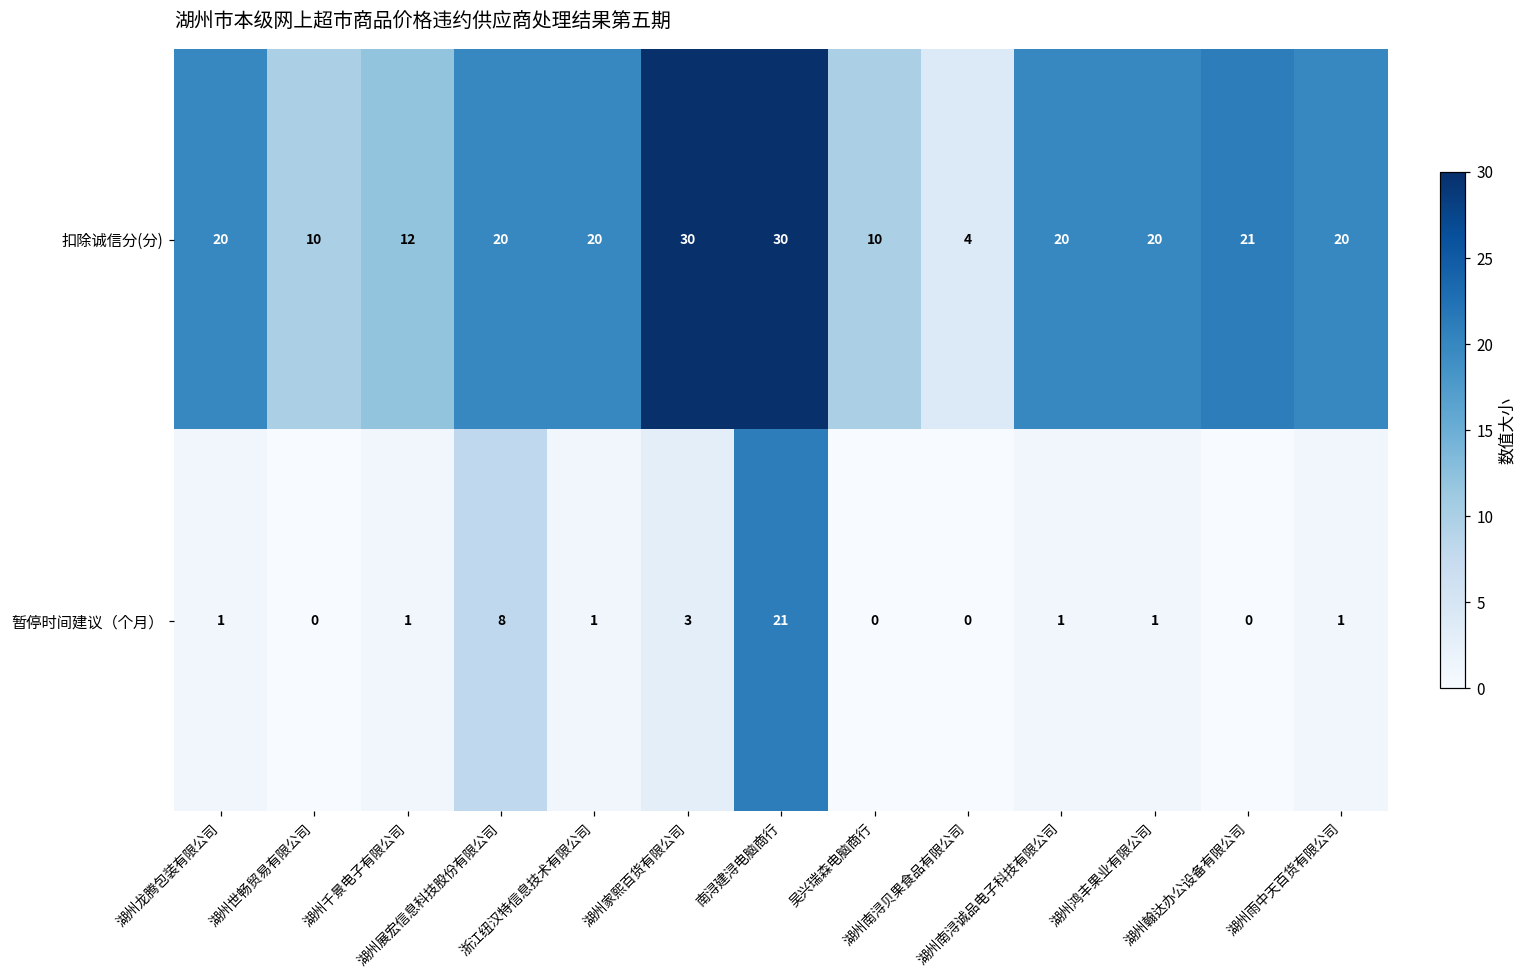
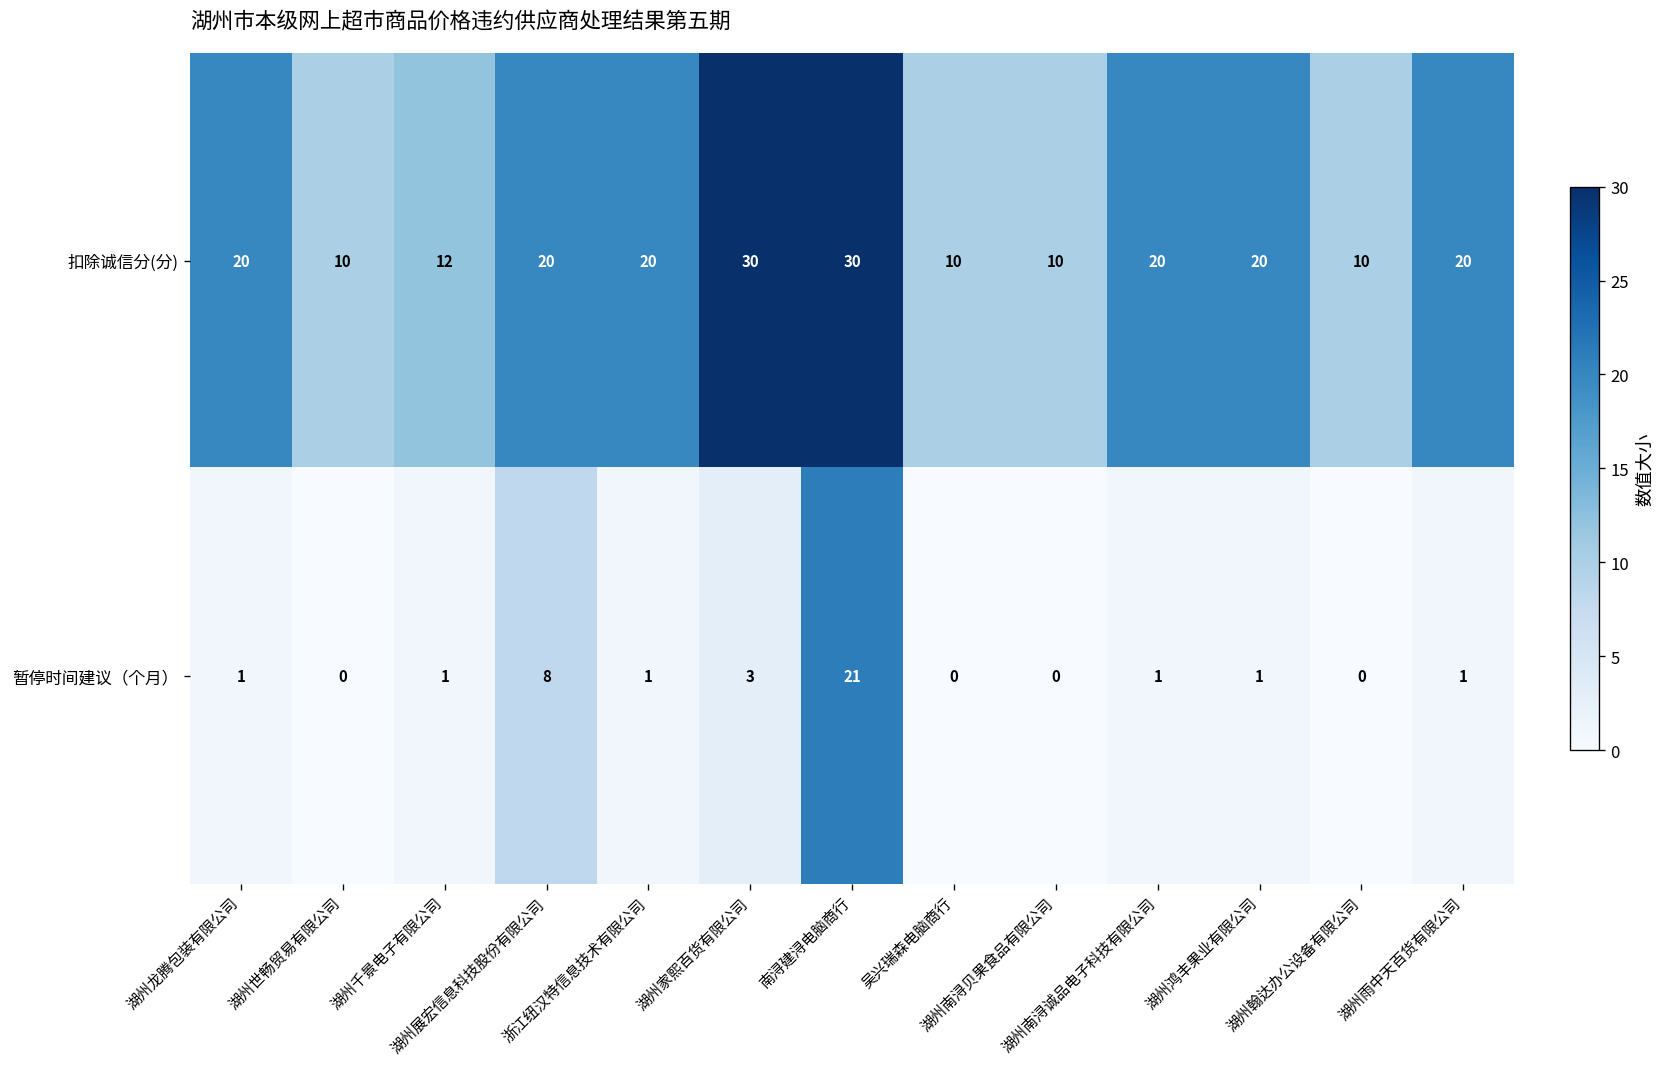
扣除诚信分(分), 湖州南浔贝果食品有限公司: 4 -> 10
扣除诚信分(分), 湖州翰达办公设备有限公司: 21 -> 10
